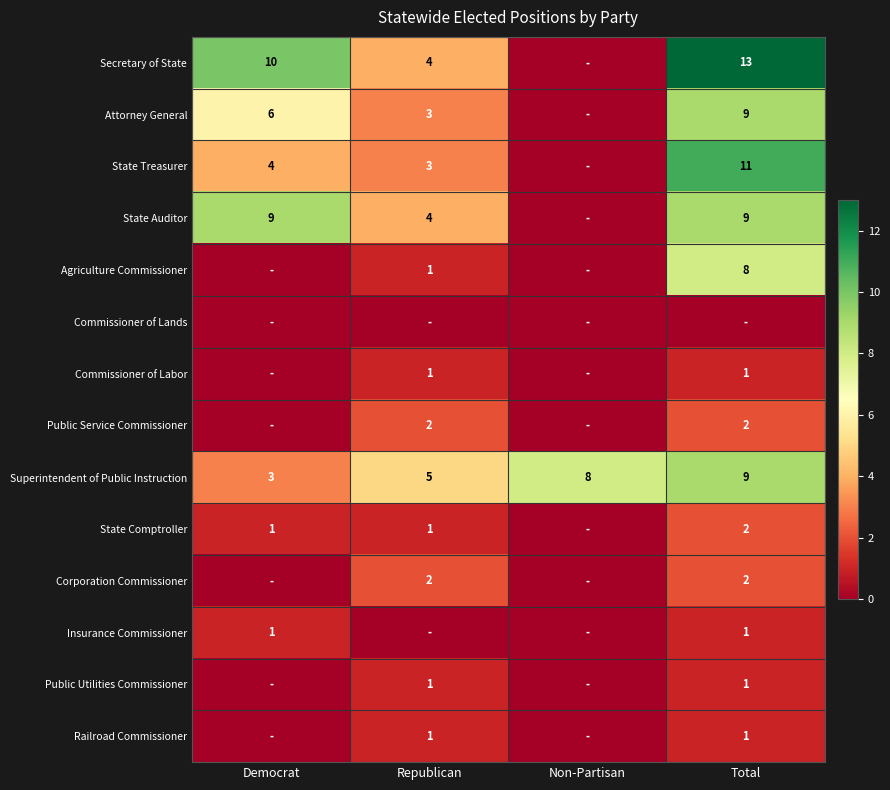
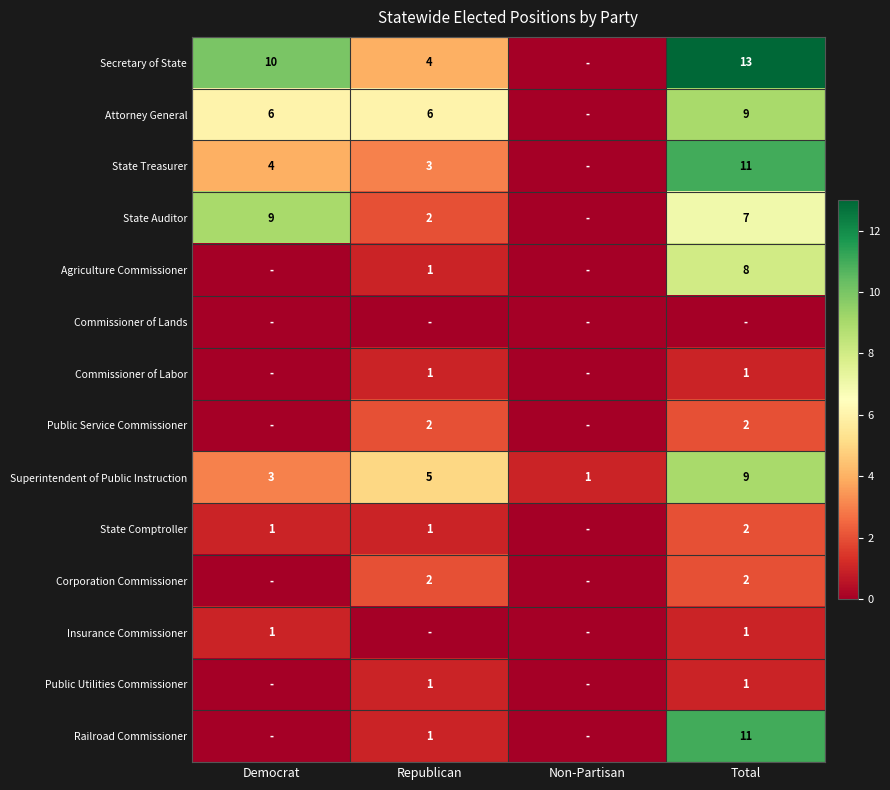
Attorney General, Republican: 3 -> 6
State Auditor, Republican: 4 -> 2
State Auditor, Total: 9 -> 7
Superintendent of Public Instruction, Non-Partisan: 8 -> 1
Railroad Commissioner, Total: 1 -> 11
